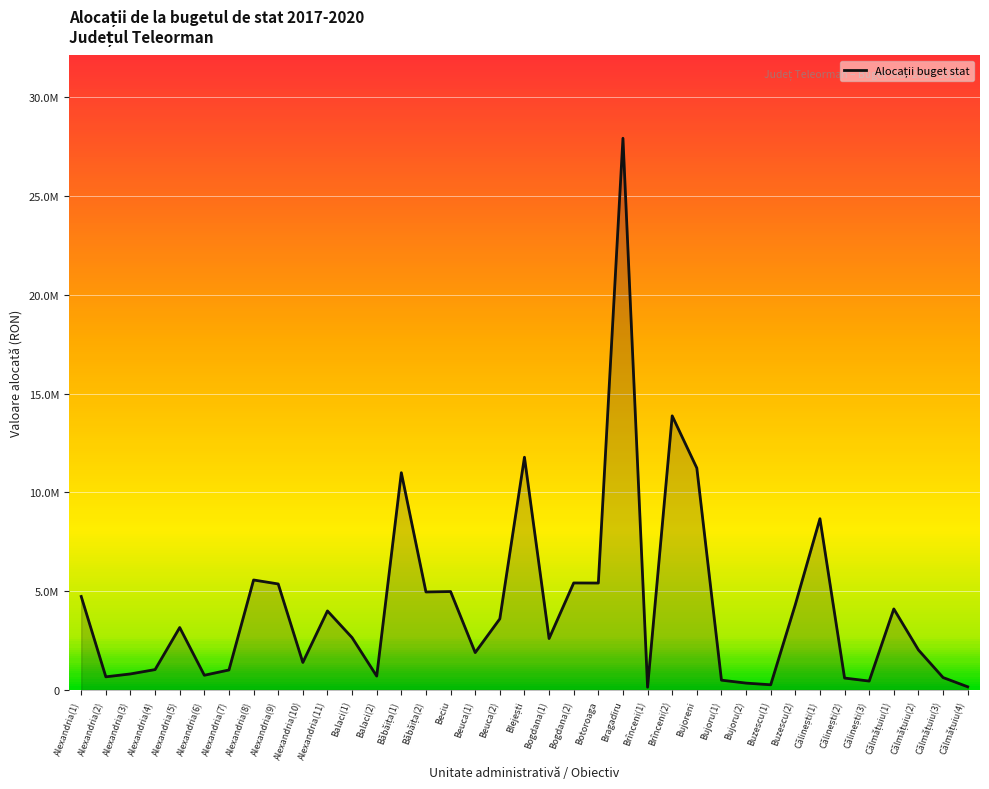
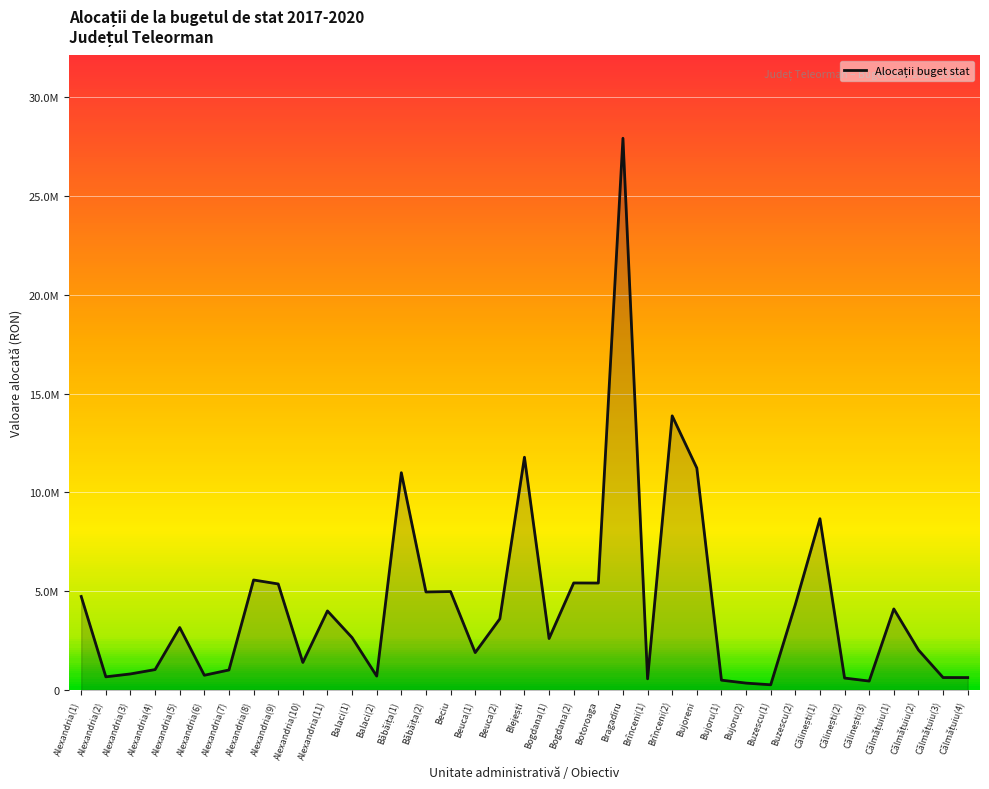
Alocații buget stat, Brînceni(1): 100000 -> 600000
Alocații buget stat, Călmățuiu(4): 200000 -> 600000
